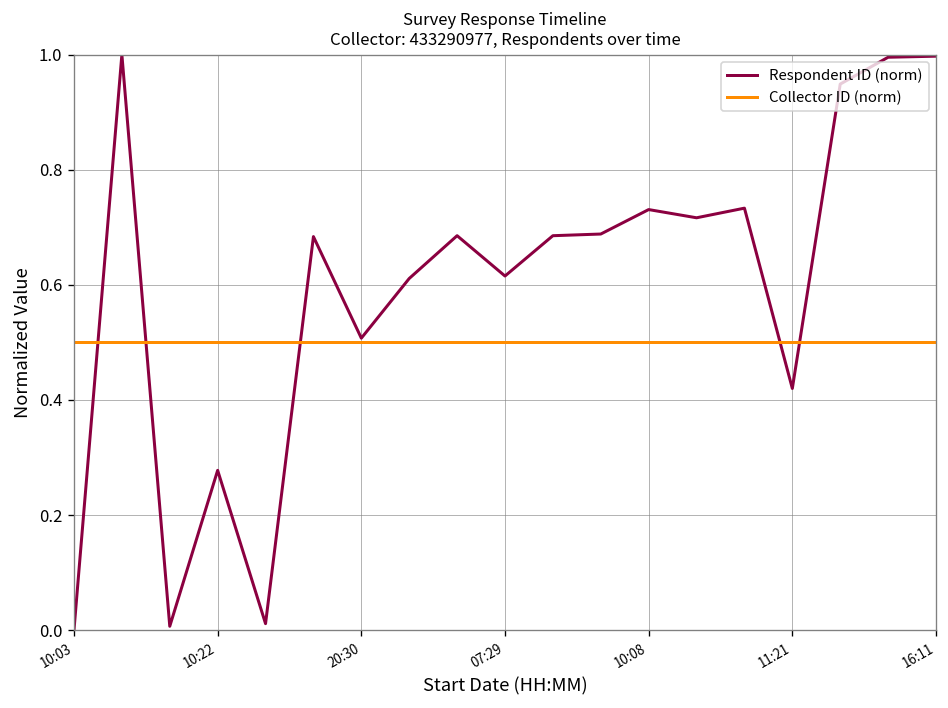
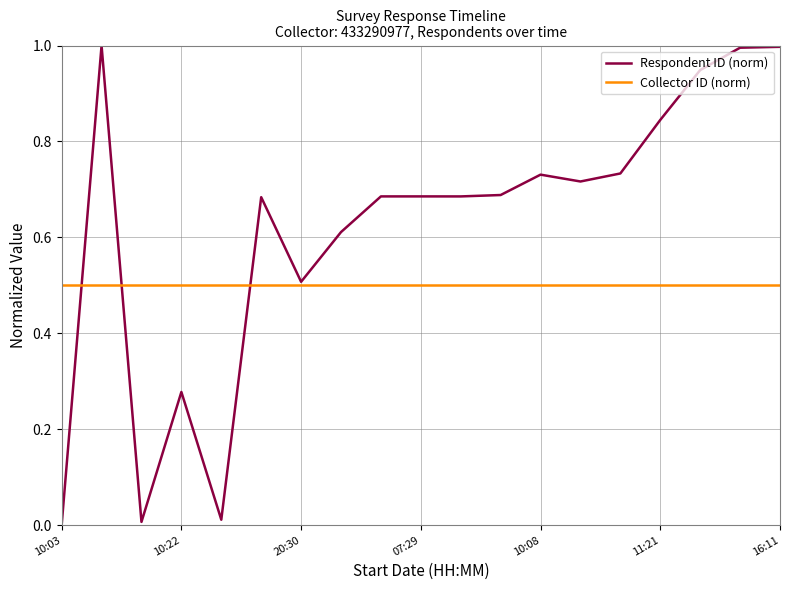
Respondent ID (norm), 07:29: 0.62 -> 0.69
Respondent ID (norm), 11:21: 0.42 -> 0.84
